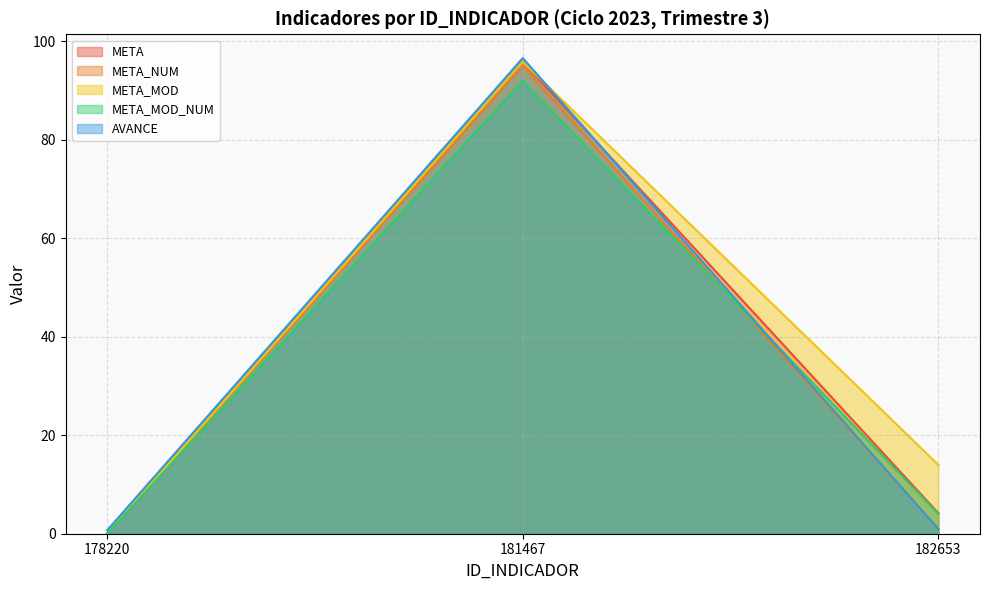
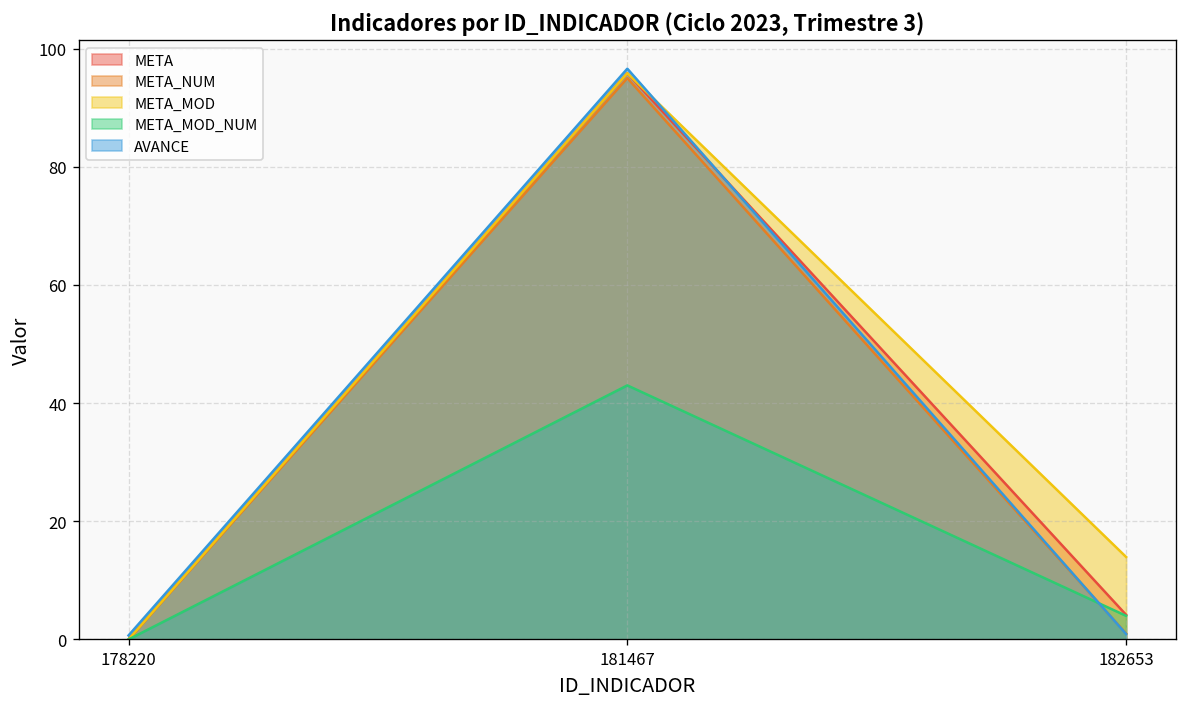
META_MOD_NUM, 181467: 92 -> 43
